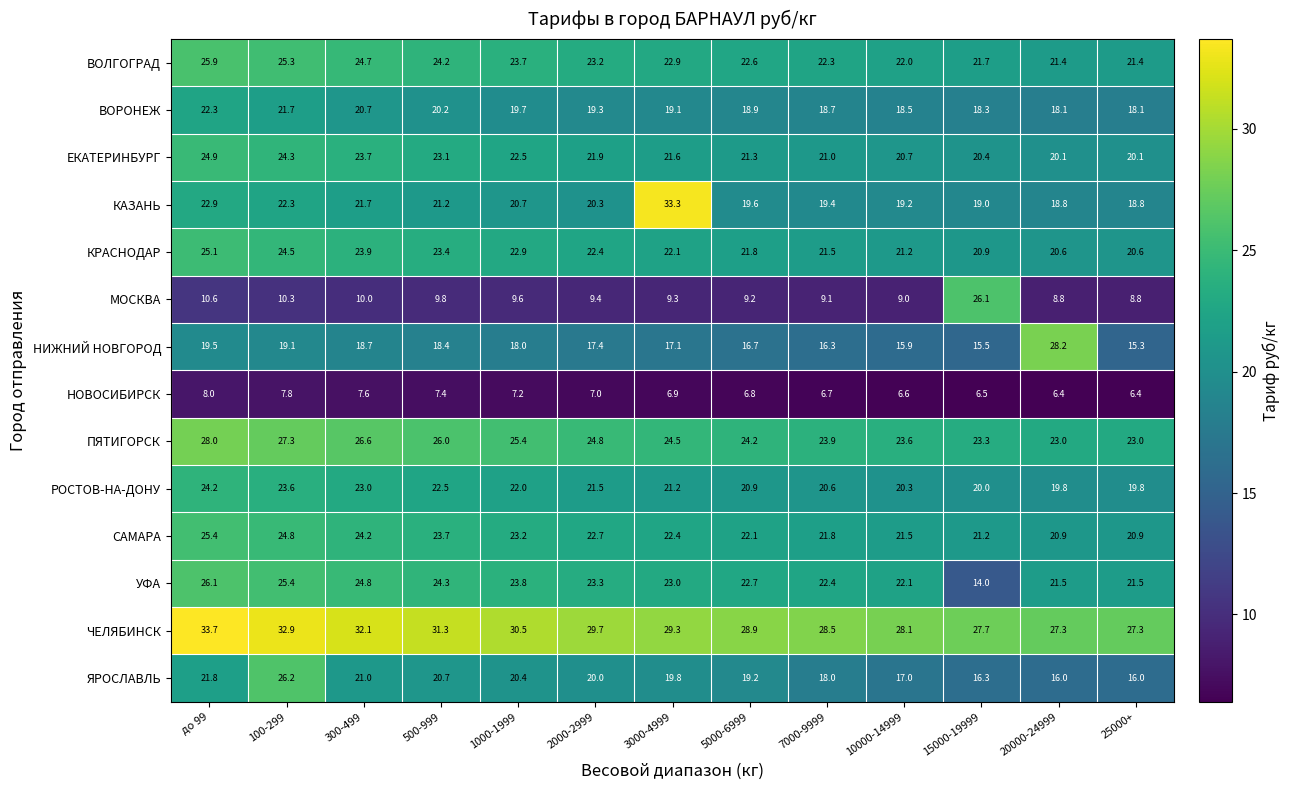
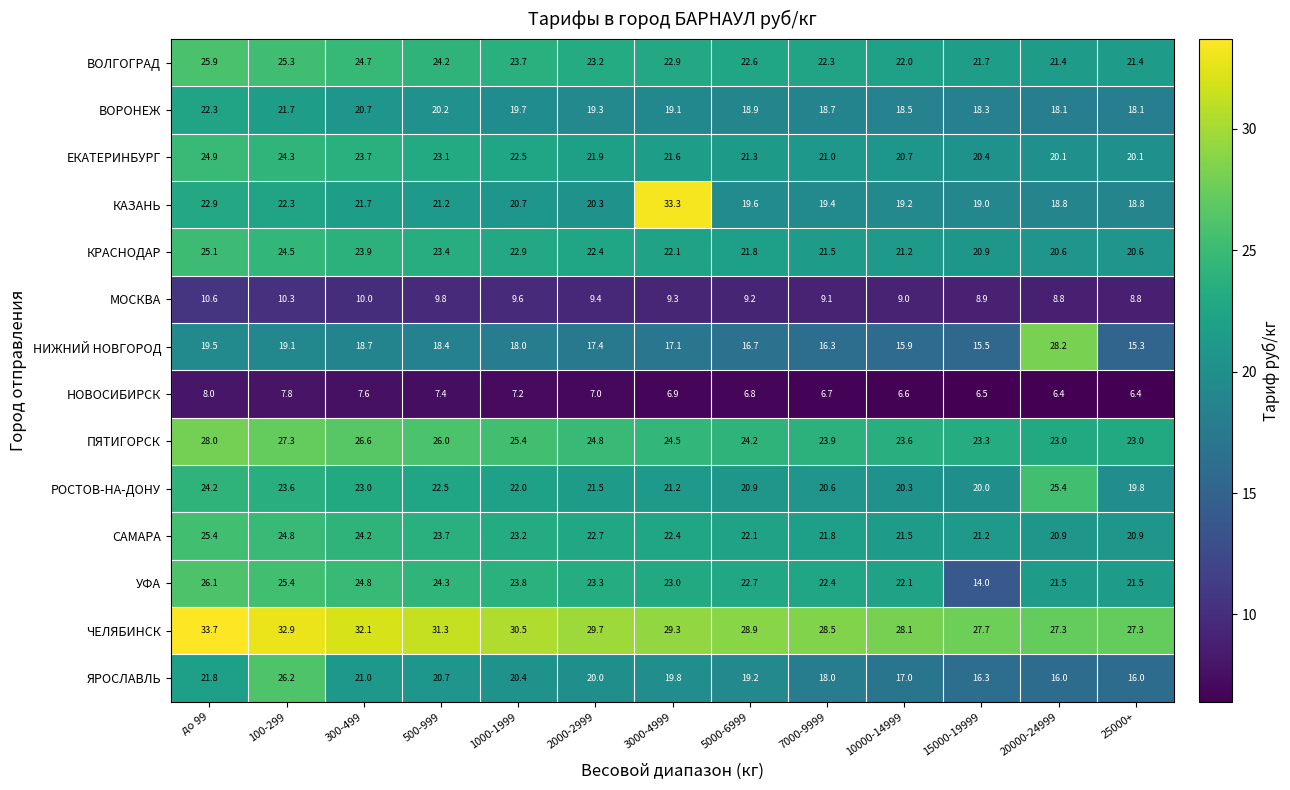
МОСКВА, 15000-19999: 26.1 -> 8.9
РОСТОВ-НА-ДОНУ, 20000-24999: 19.8 -> 25.4
